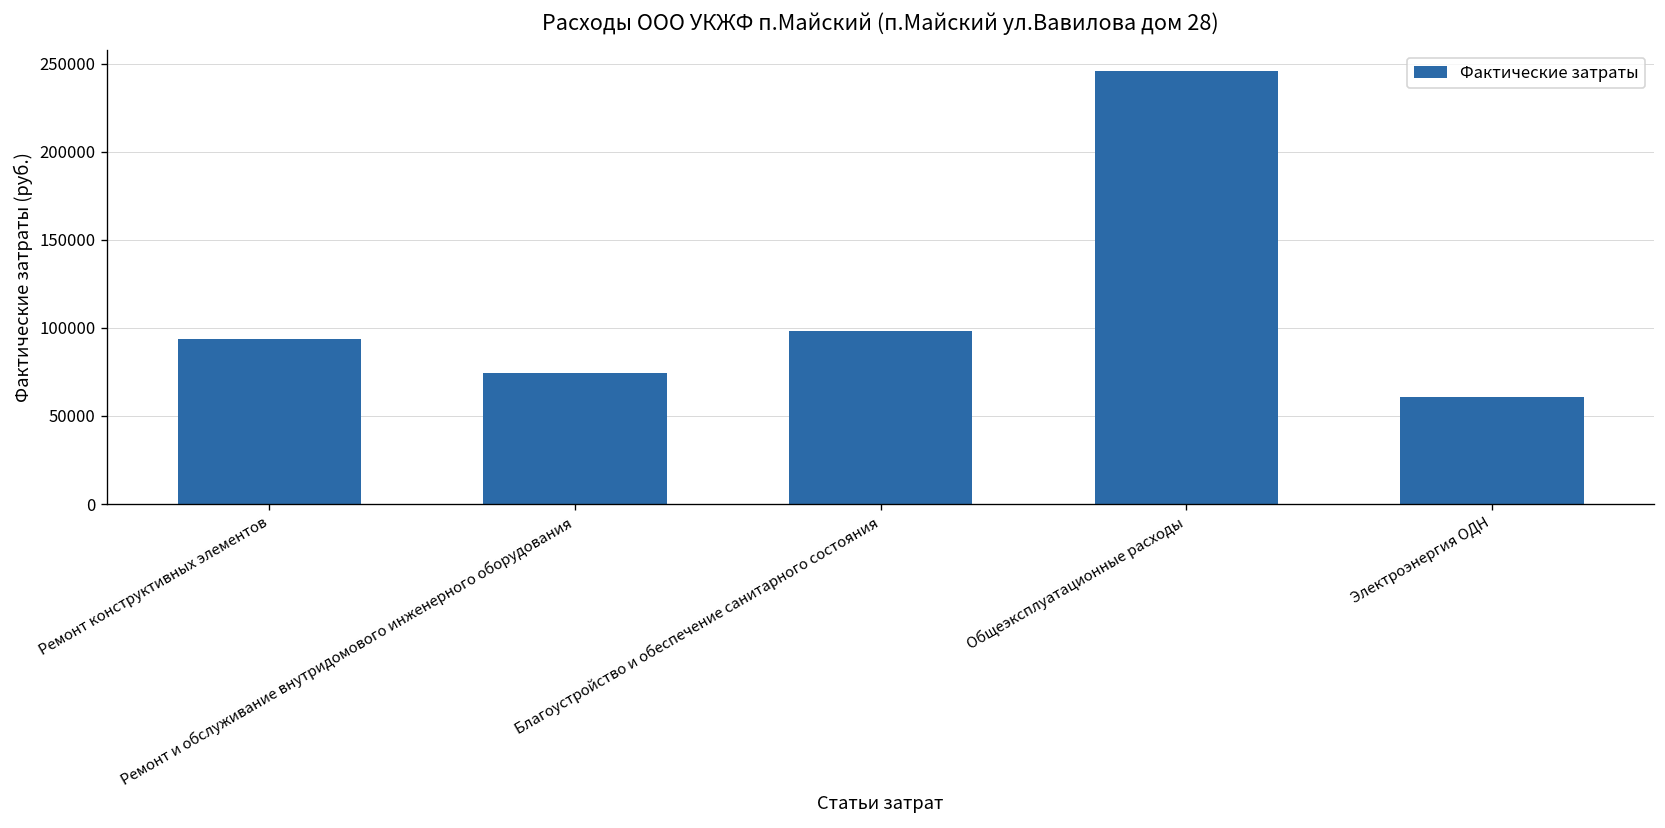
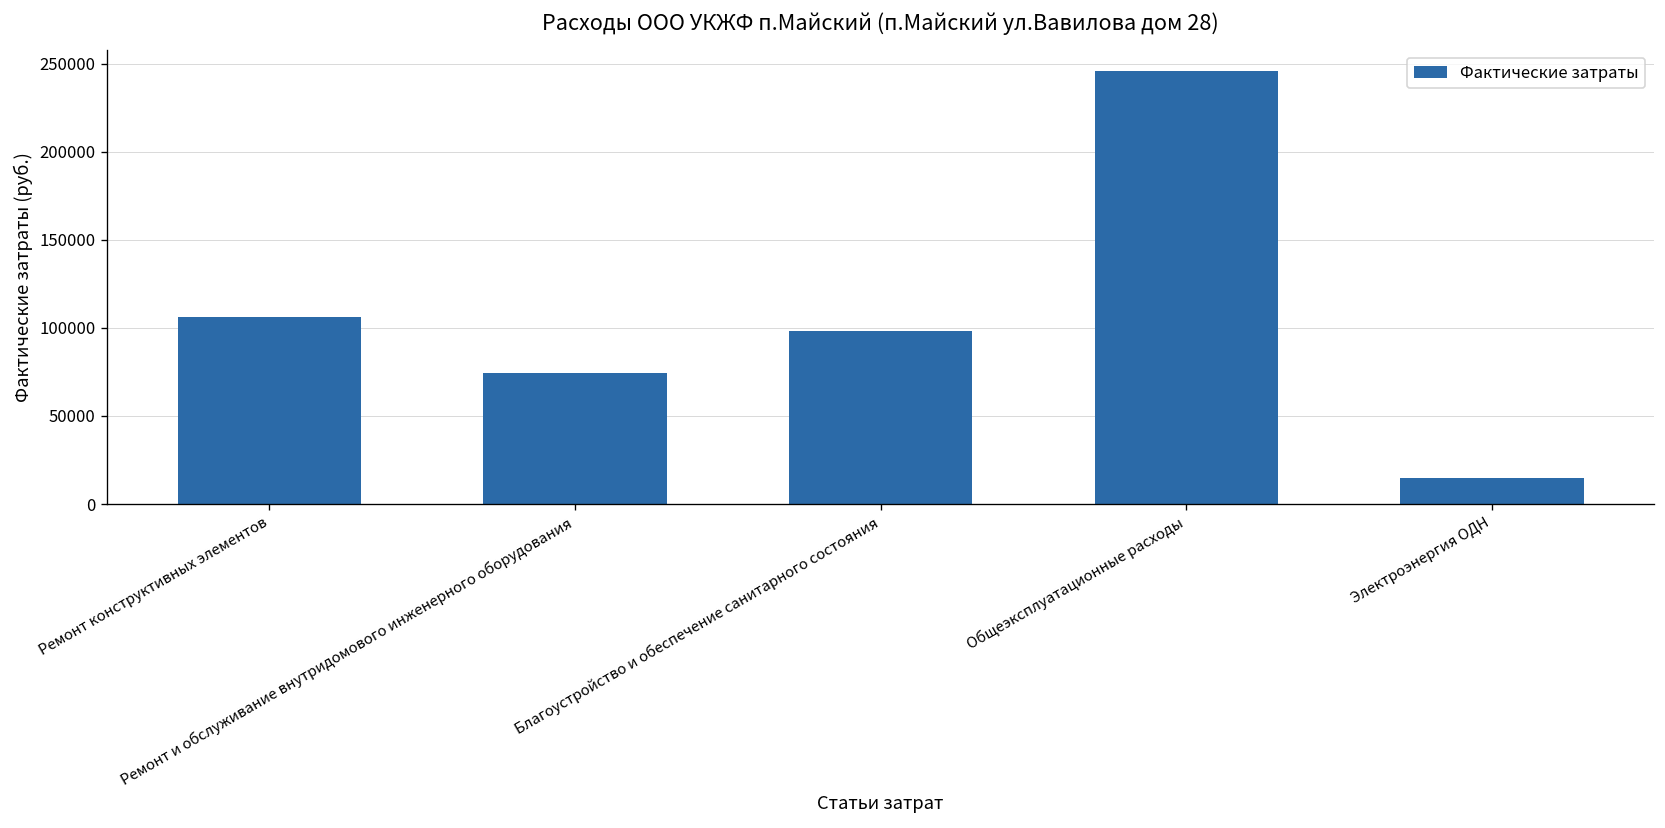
Ремонт конструктивных элементов: 93000 -> 106000
Электроэнергия ОДН: 61000 -> 15000
